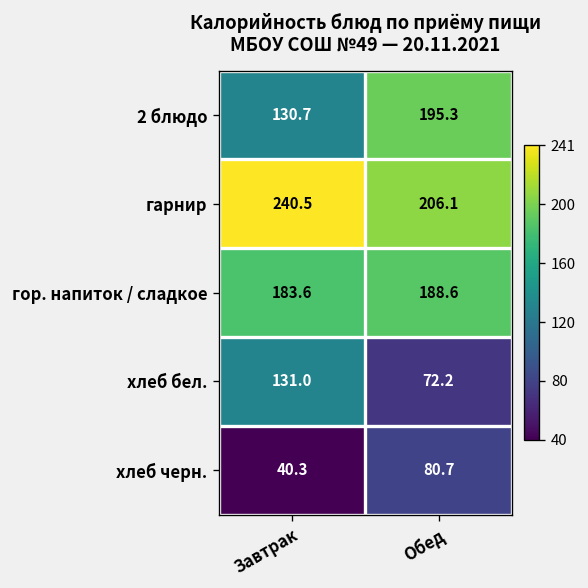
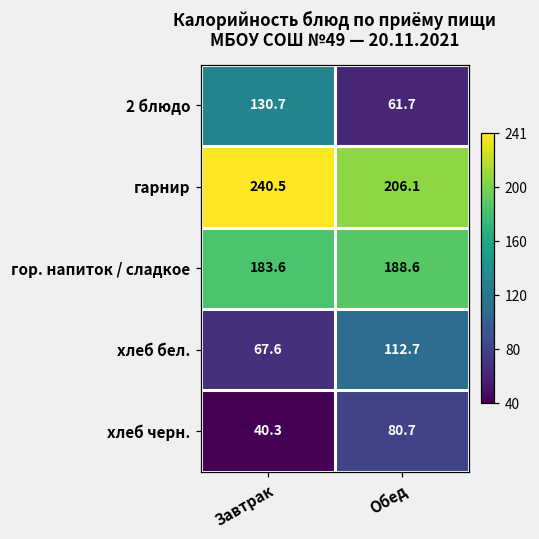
2 блюдо, Обед: 195.3 -> 61.7
хлеб бел., Завтрак: 131.0 -> 67.6
хлеб бел., Обед: 72.2 -> 112.7
